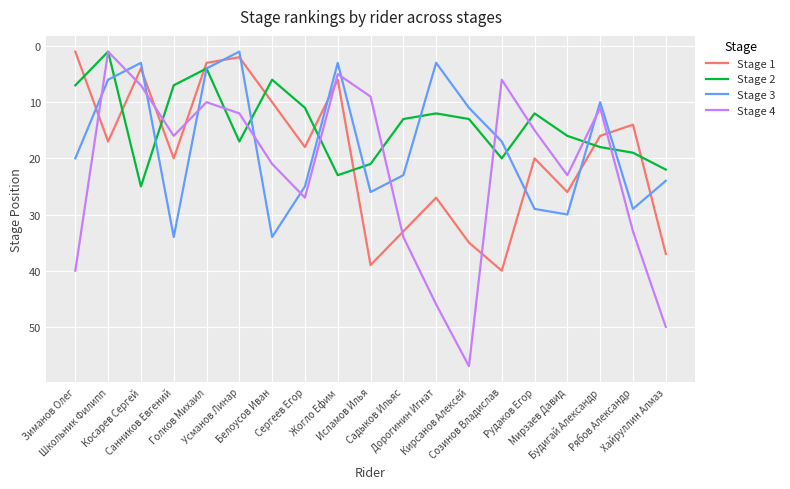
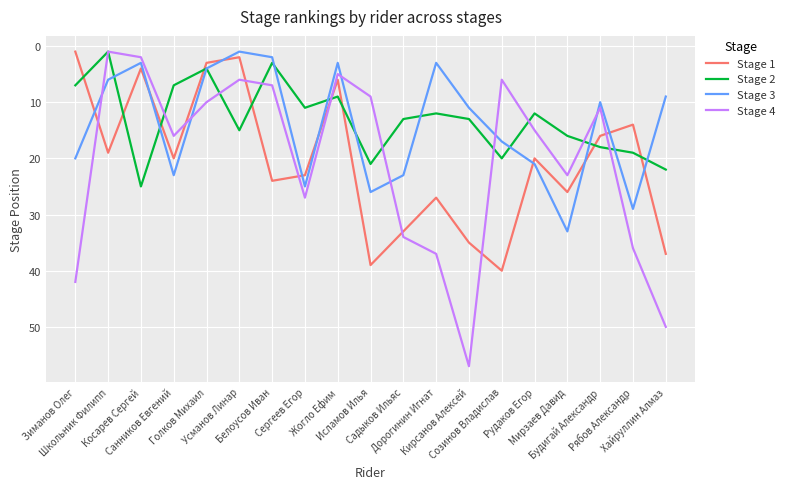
Stage 4, Зиманов Олег: 40 -> 42
Stage 1, Школьник Филипп: 17 -> 19
Stage 4, Косарев Сергей: 7 -> 2
Stage 3, Санников Евгений: 34 -> 23
Stage 2, Усманов Линар: 17 -> 15
Stage 4, Усманов Линар: 12 -> 6
Stage 1, Белоусов Иван: 10 -> 24
Stage 2, Белоусов Иван: 6 -> 3
Stage 3, Белоусов Иван: 34 -> 2
Stage 4, Белоусов Иван: 21 -> 7
Stage 1, Сергеев Егор: 18 -> 23
Stage 2, Жогло Ефим: 23 -> 9
Stage 4, Дорогинин Игнат: 46 -> 37
Stage 3, Рудаков Егор: 29 -> 21
Stage 3, Мирзаев Давид: 30 -> 33
Stage 4, Рябов Александр: 33 -> 36
Stage 3, Хайруллин Алмаз: 24 -> 9
